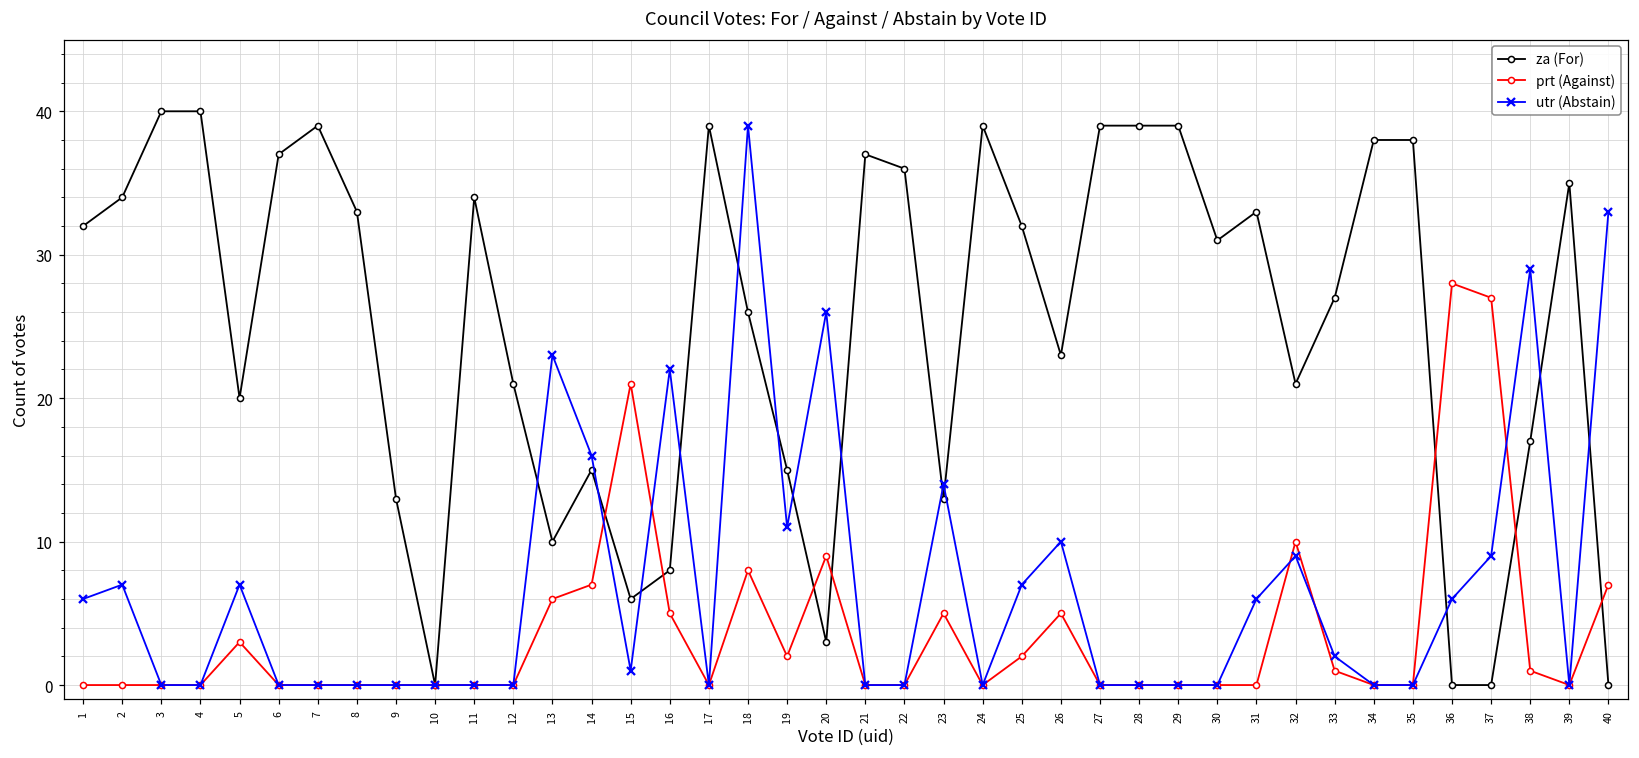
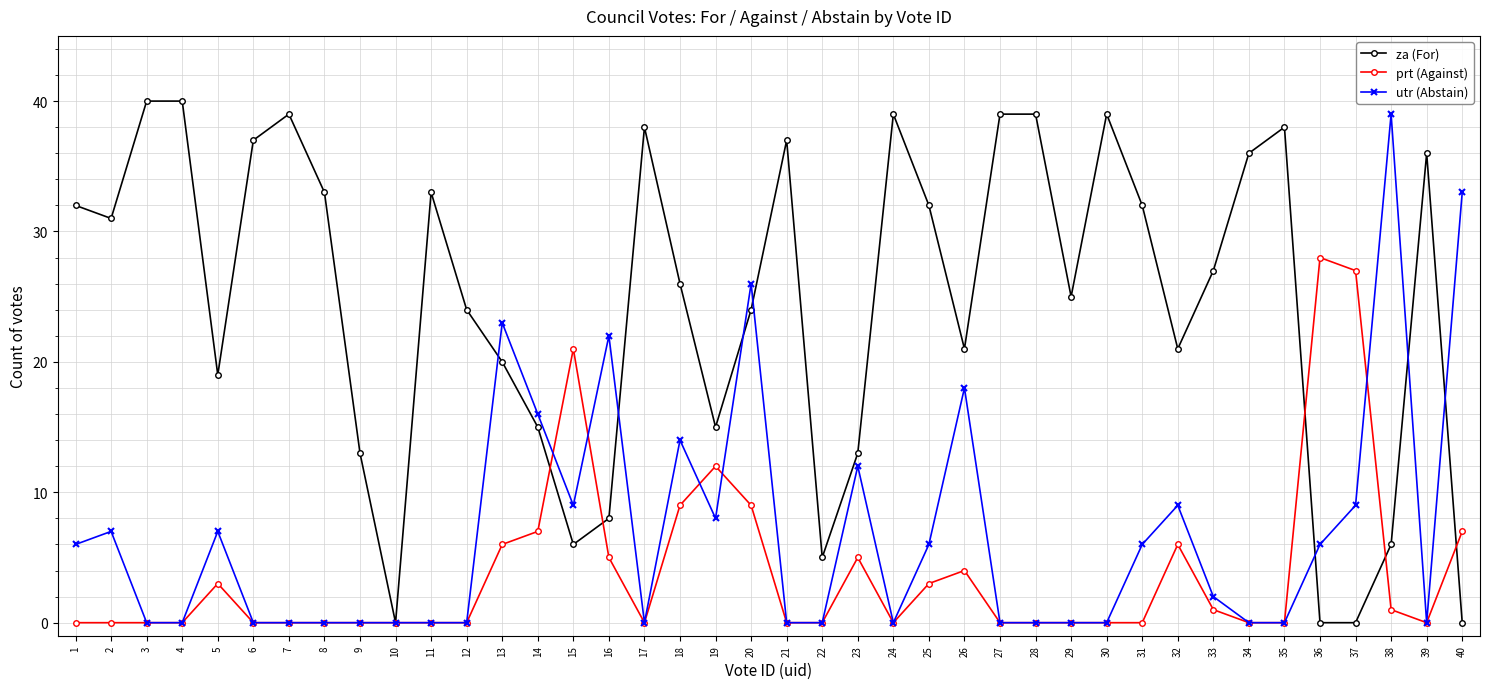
za (For), 2: 34 -> 31
za (For), 5: 20 -> 19
za (For), 11: 34 -> 33
za (For), 12: 21 -> 24
za (For), 13: 10 -> 20
utr (Abstain), 15: 1 -> 9
za (For), 17: 39 -> 38
prt (Against), 18: 8 -> 9
utr (Abstain), 18: 39 -> 14
prt (Against), 19: 2 -> 12
utr (Abstain), 19: 11 -> 8
za (For), 20: 3 -> 24
za (For), 22: 36 -> 5
utr (Abstain), 23: 14 -> 12
prt (Against), 25: 2 -> 3
utr (Abstain), 25: 7 -> 6
za (For), 26: 23 -> 21
prt (Against), 26: 5 -> 4
utr (Abstain), 26: 10 -> 18
za (For), 29: 39 -> 25
za (For), 30: 31 -> 39
za (For), 31: 33 -> 32
prt (Against), 32: 10 -> 6
za (For), 34: 38 -> 36
za (For), 38: 17 -> 6
utr (Abstain), 38: 29 -> 39
za (For), 39: 35 -> 36
